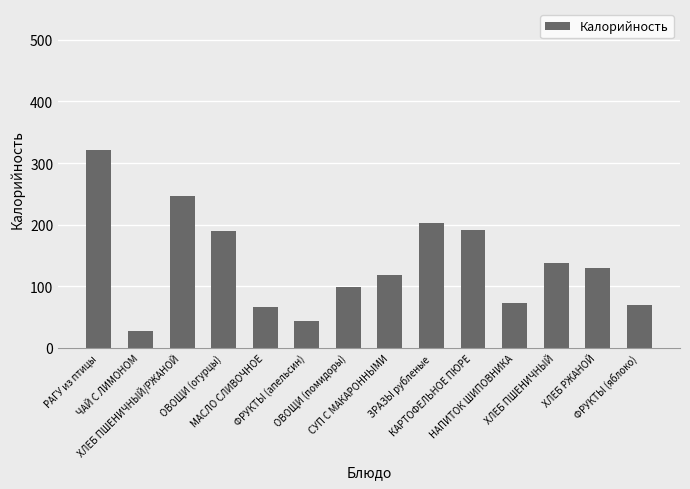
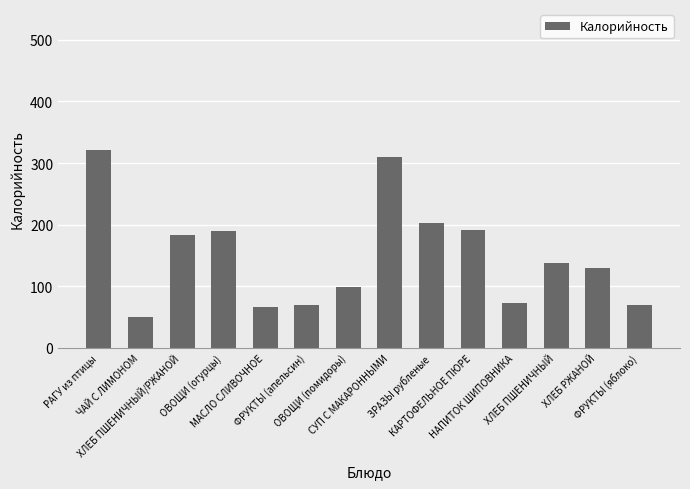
ЧАЙ С ЛИМОНОМ: 30 -> 50
ХЛЕБ ПШЕНИЧНЫЙ/РЖАНОЙ: 250 -> 180
ФРУКТЫ (апельсин): 40 -> 70
СУП С МАКАРОННЫМИ: 120 -> 310
